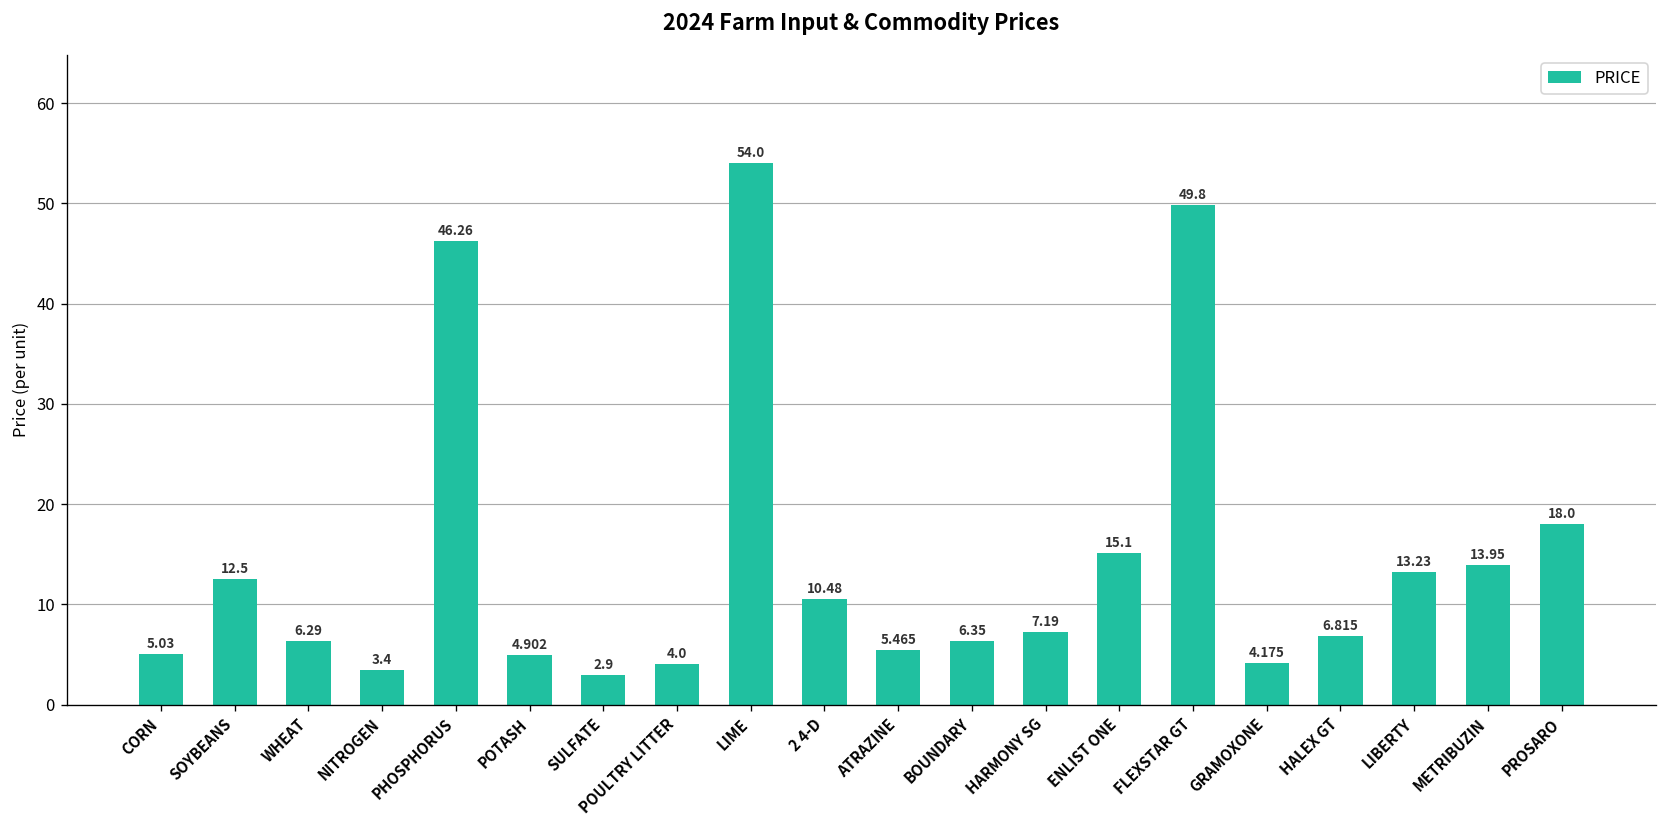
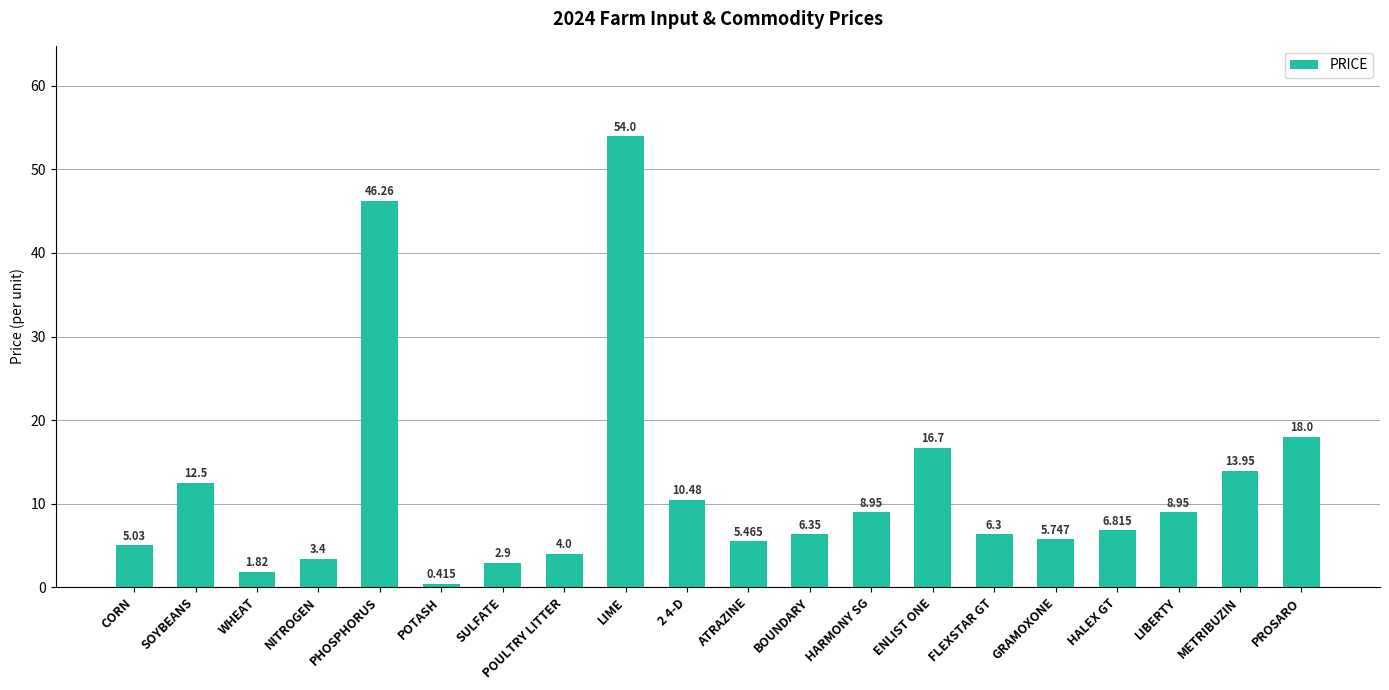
WHEAT: 6.29 -> 1.82
POTASH: 4.902 -> 0.415
HARMONY SG: 7.19 -> 8.95
ENLIST ONE: 15.1 -> 16.7
FLEXSTAR GT: 49.8 -> 6.3
GRAMOXONE: 4.175 -> 5.747
LIBERTY: 13.23 -> 8.95
